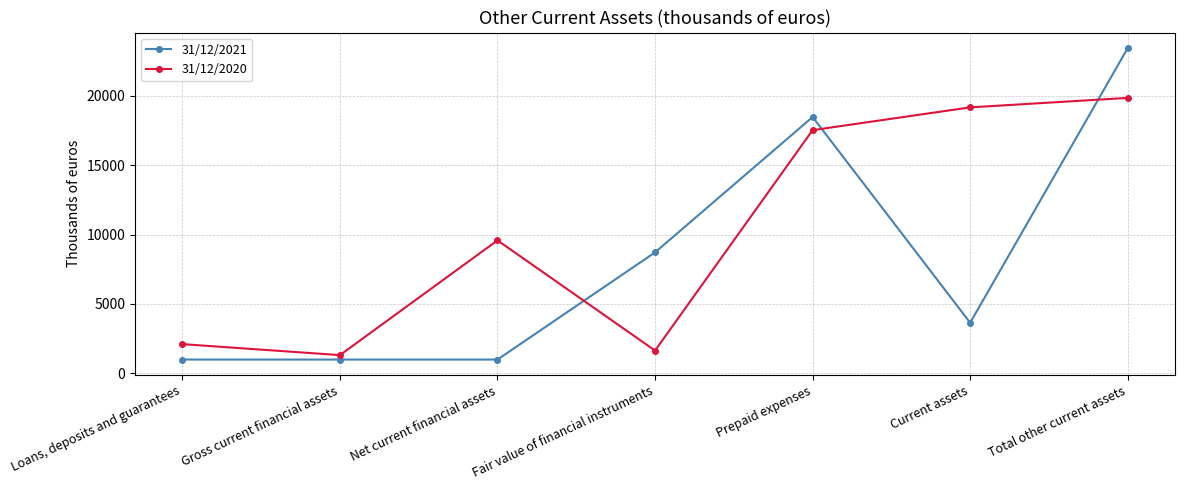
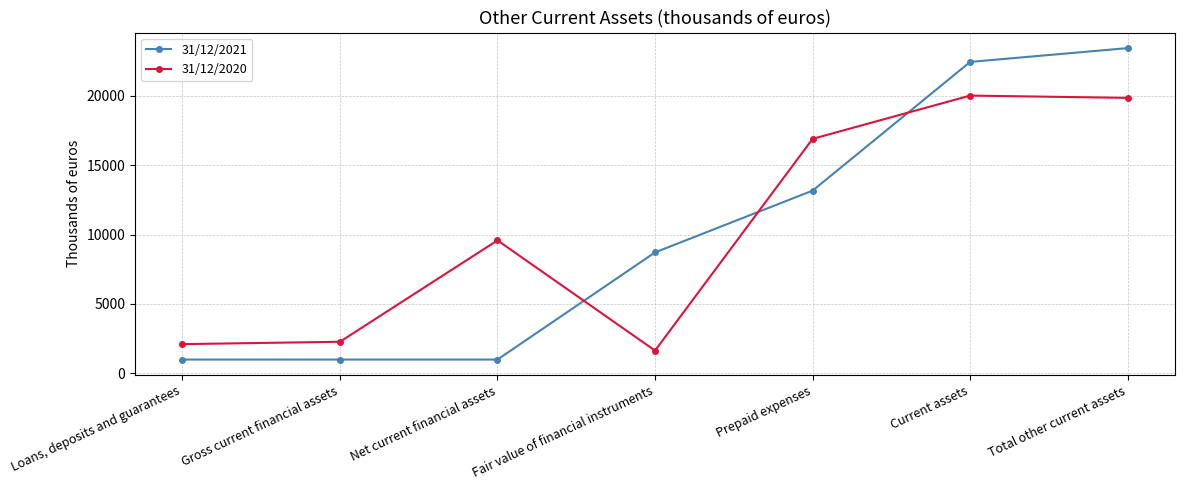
31/12/2020, Gross current financial assets: 1300 -> 2300
31/12/2021, Prepaid expenses: 18500 -> 13200
31/12/2020, Prepaid expenses: 17500 -> 16900
31/12/2021, Current assets: 3600 -> 22400
31/12/2020, Current assets: 19200 -> 20000
